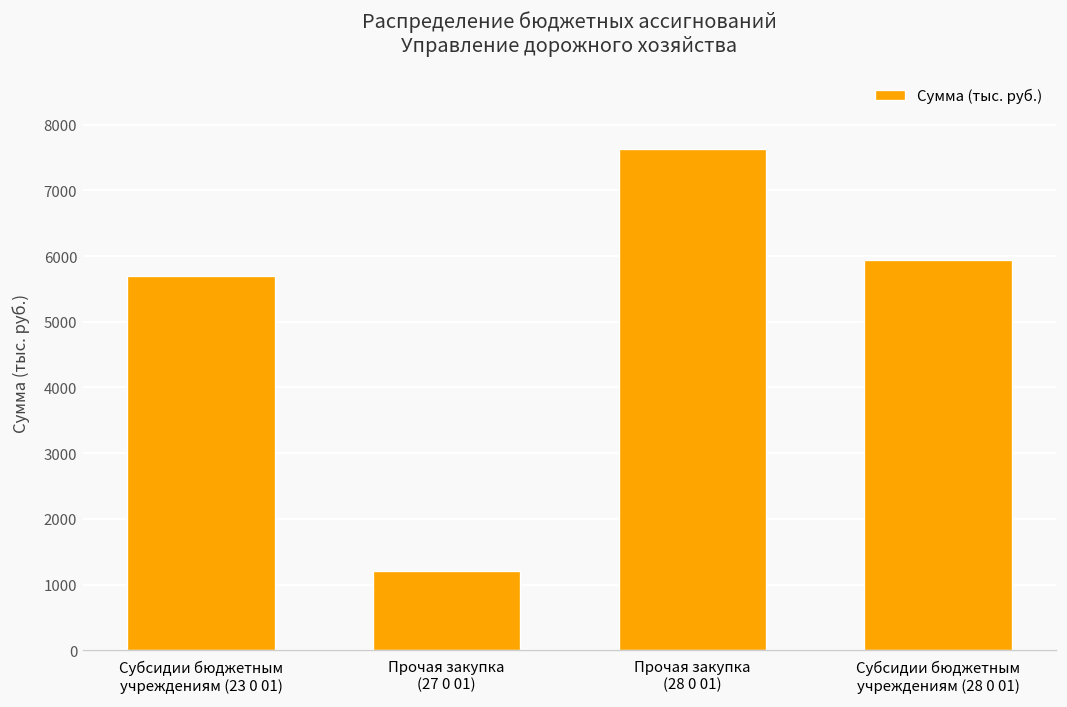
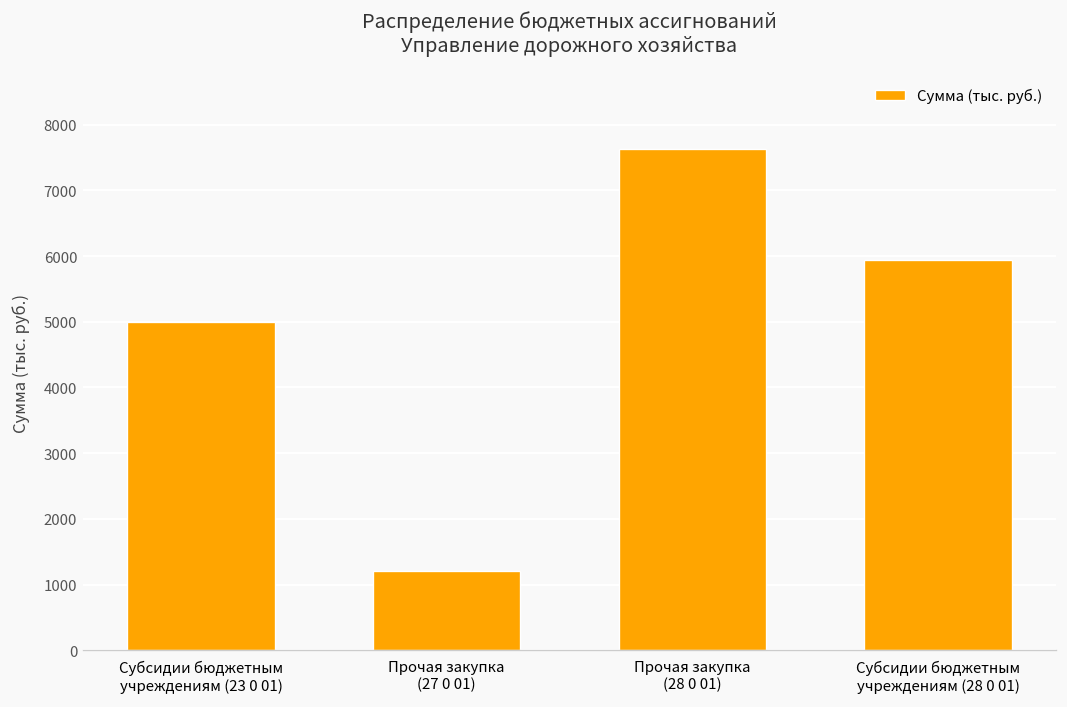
Субсидии бюджетным учреждениям (23 0 01): 5700 -> 5000
